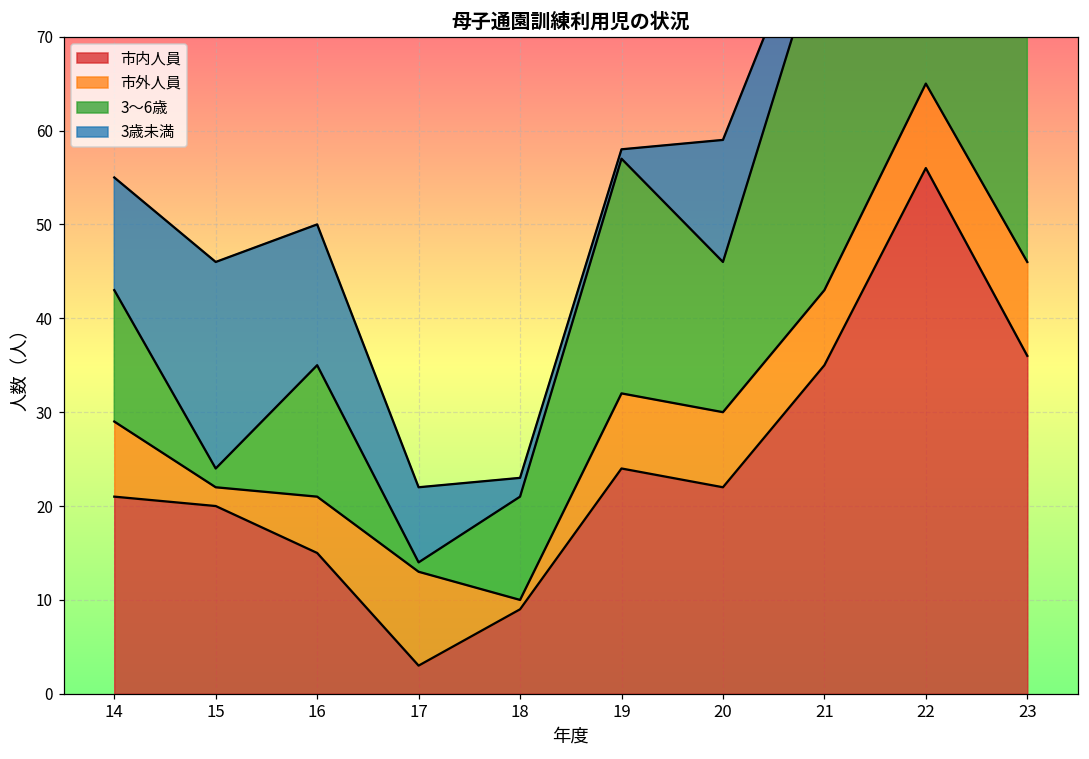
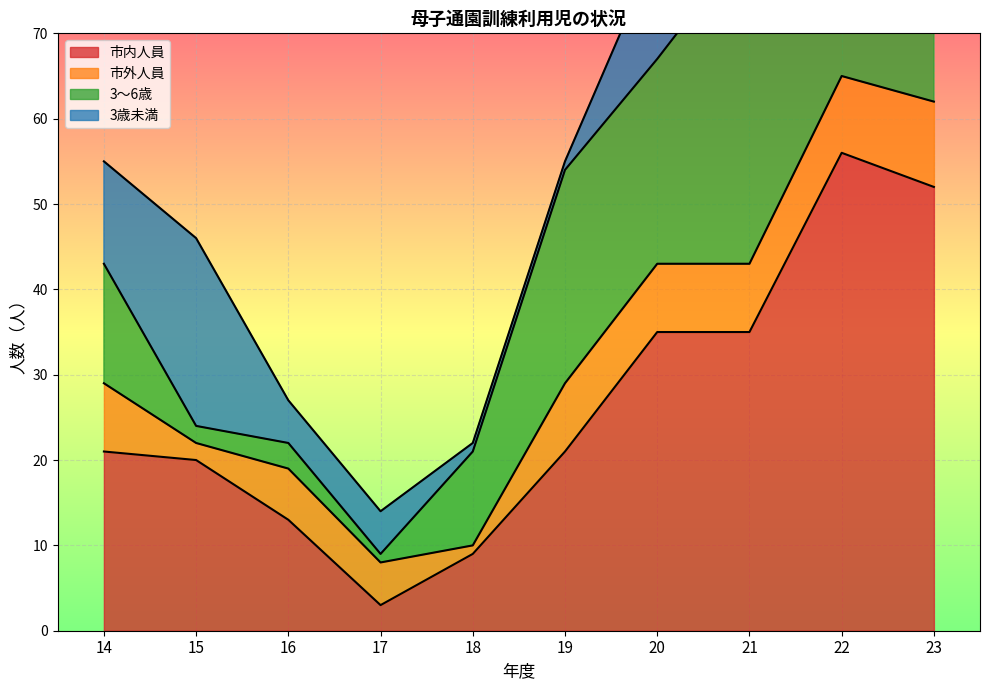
市内人員, 16: 15 -> 13
3～6歳, 16: 14 -> 3
3歳未満, 16: 15 -> 5
市外人員, 17: 10 -> 5
3歳未満, 17: 8 -> 5
3歳未満, 18: 2 -> 1
市内人員, 19: 24 -> 21
市内人員, 20: 22 -> 35
3～6歳, 20: 16 -> 24
市内人員, 23: 36 -> 52
